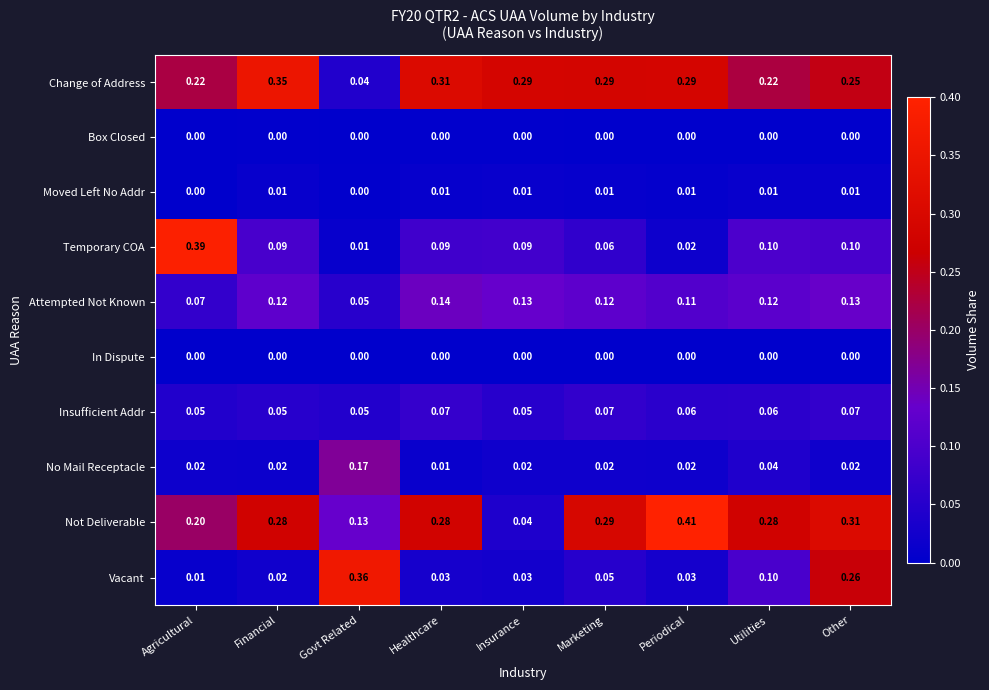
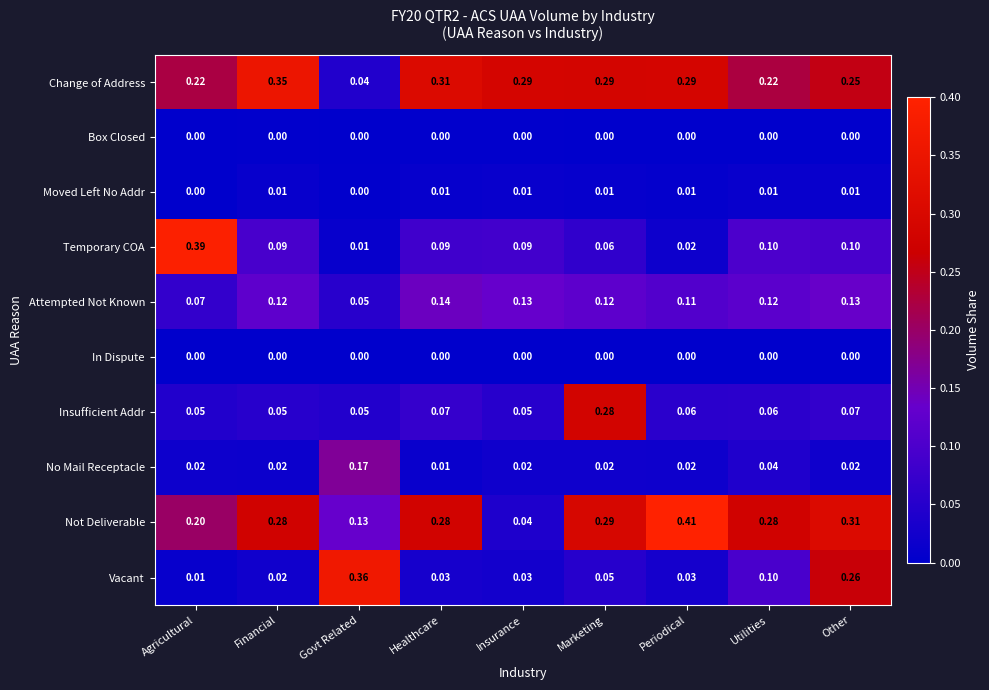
Insufficient Addr, Marketing: 0.07 -> 0.28
